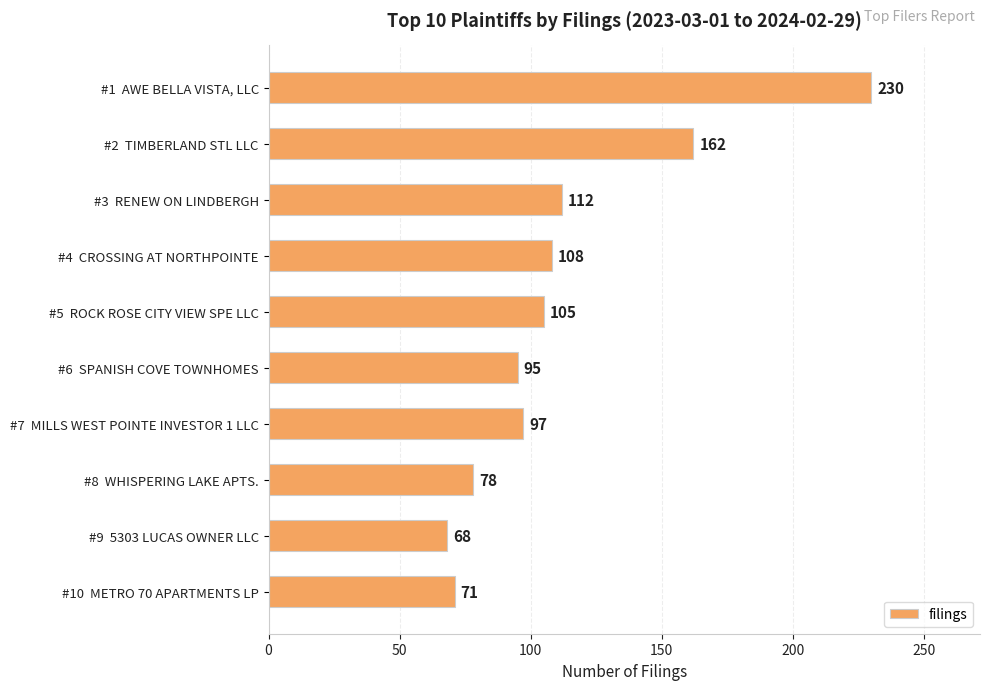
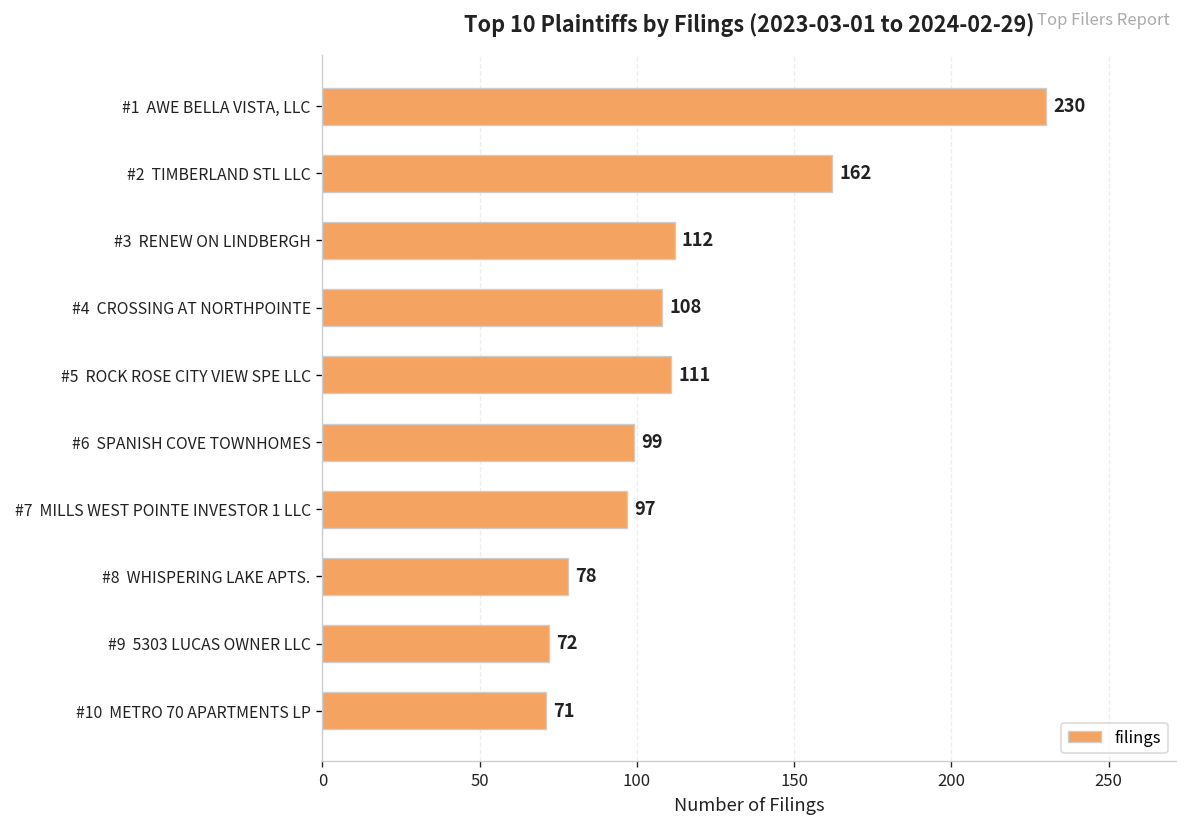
#5 ROCK ROSE CITY VIEW SPE LLC: 105 -> 111
#6 SPANISH COVE TOWNHOMES: 95 -> 99
#9 5303 LUCAS OWNER LLC: 68 -> 72
